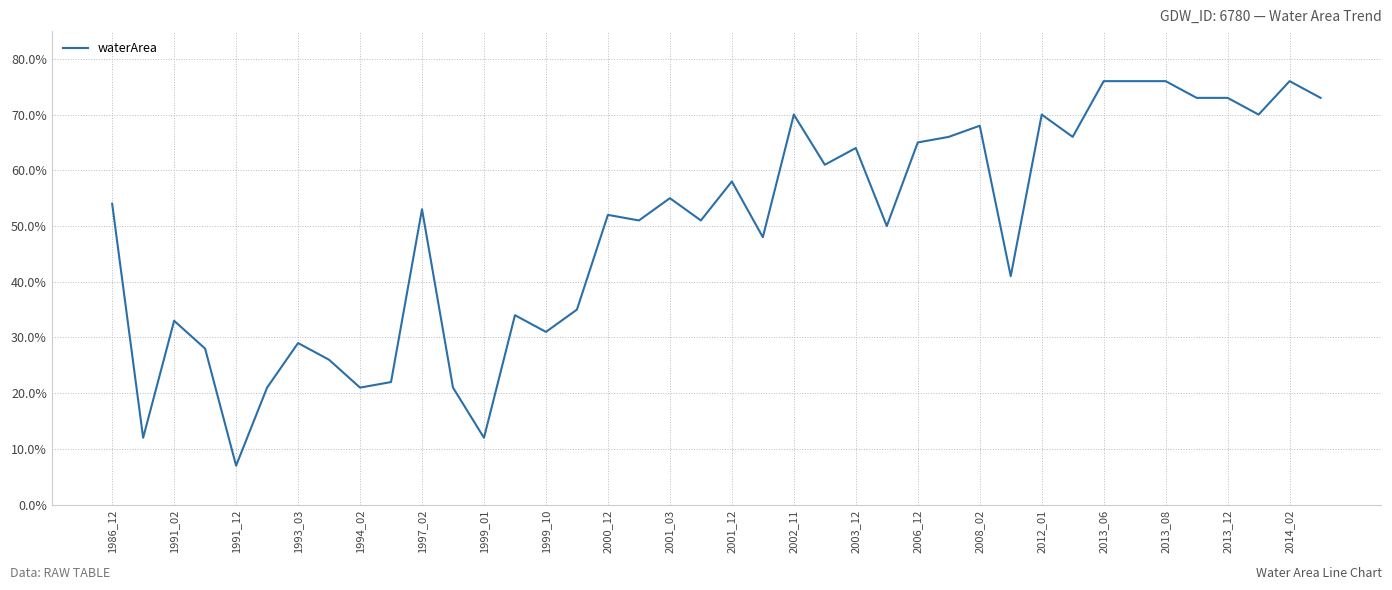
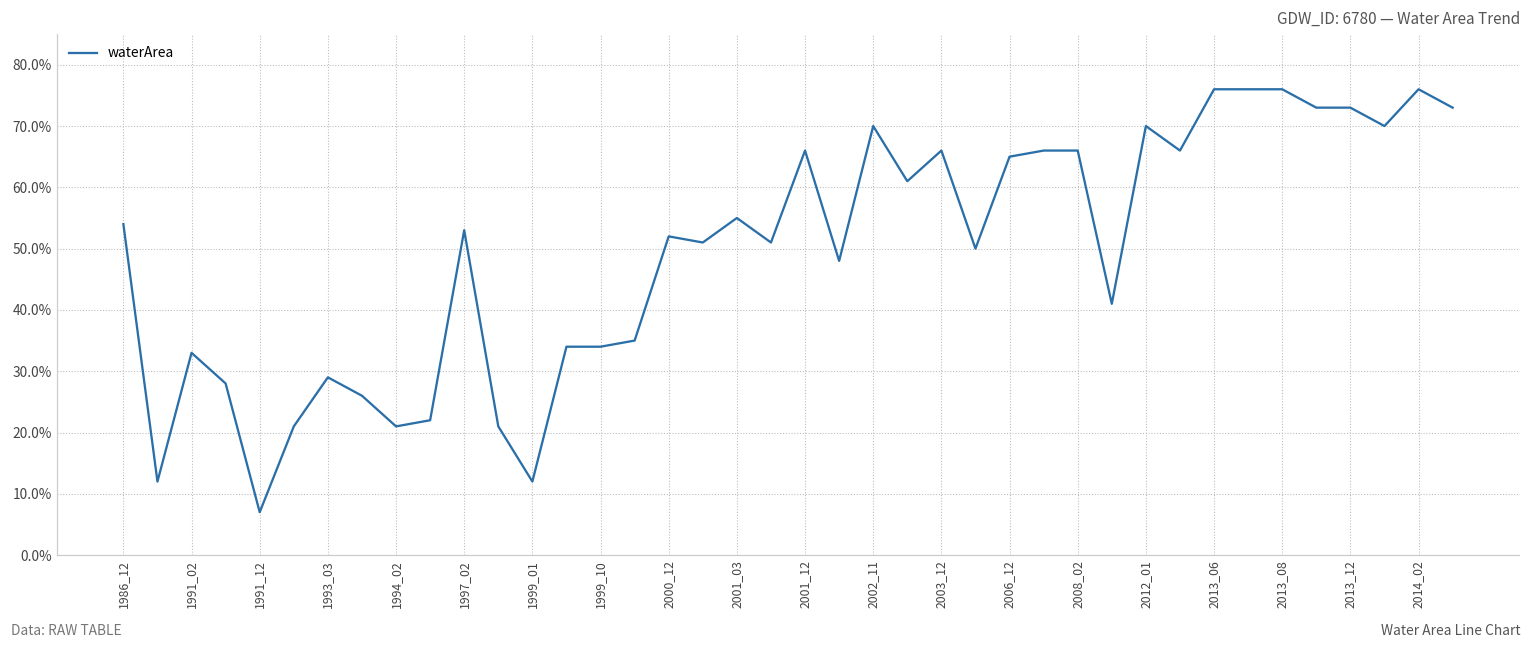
1999_10: 31% -> 34%
2001_12: 58% -> 66%
2003_12: 64% -> 66%
2008_02: 68% -> 66%
